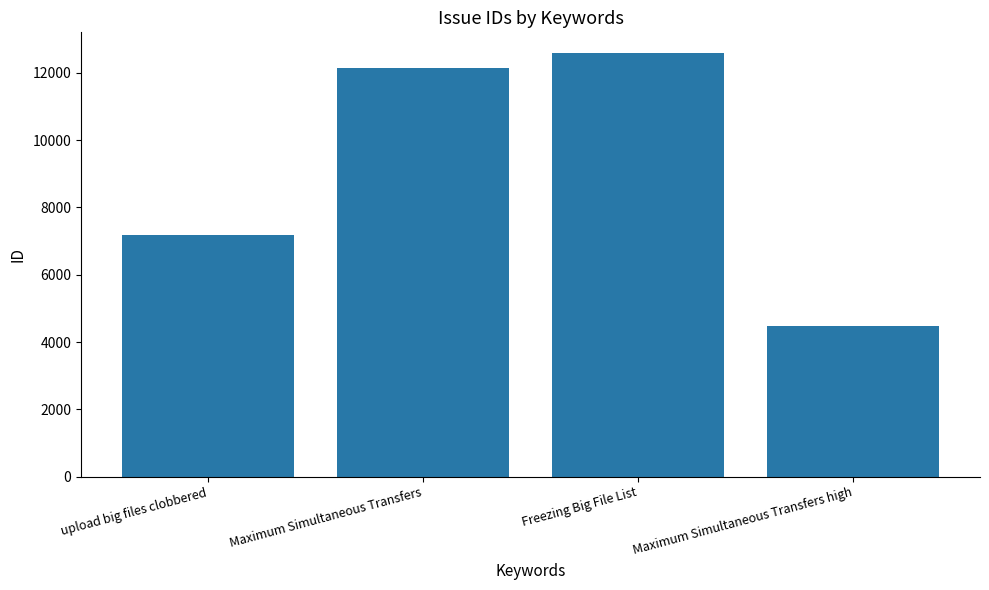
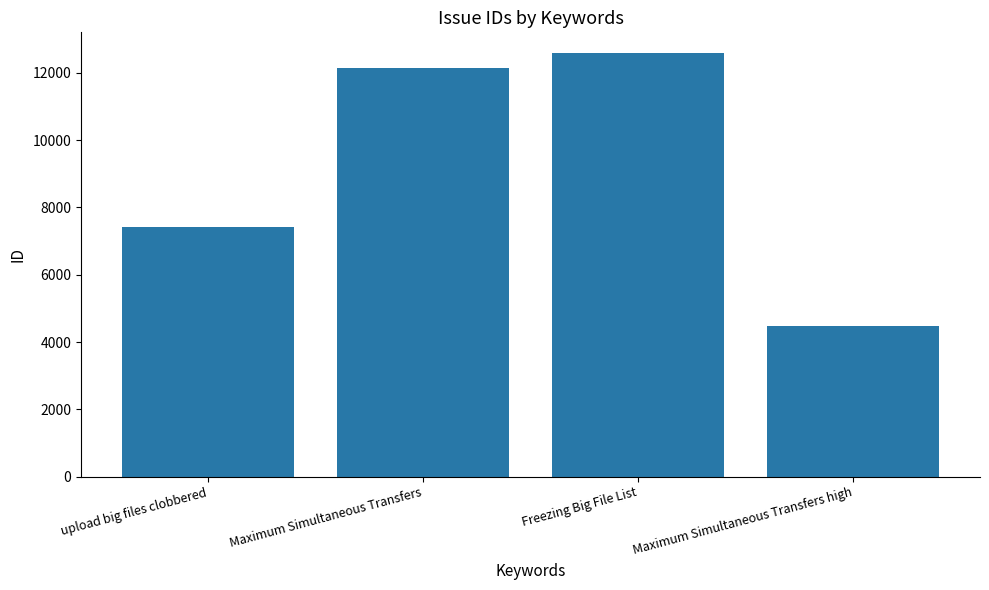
upload big files clobbered: 7200 -> 7400
